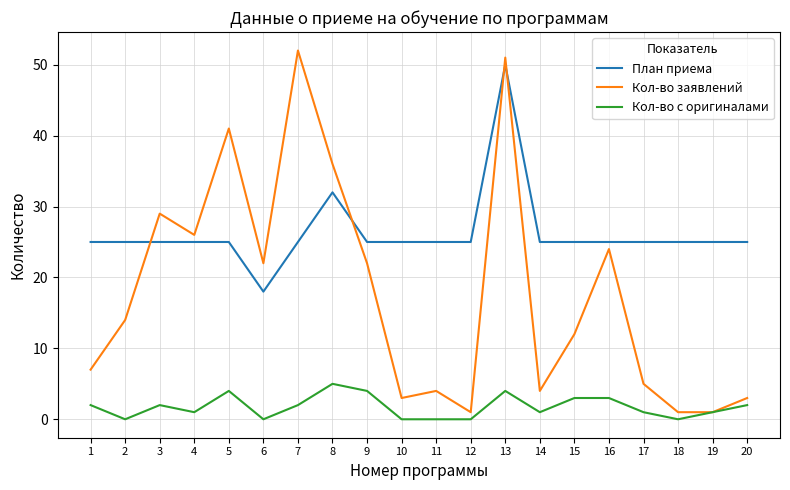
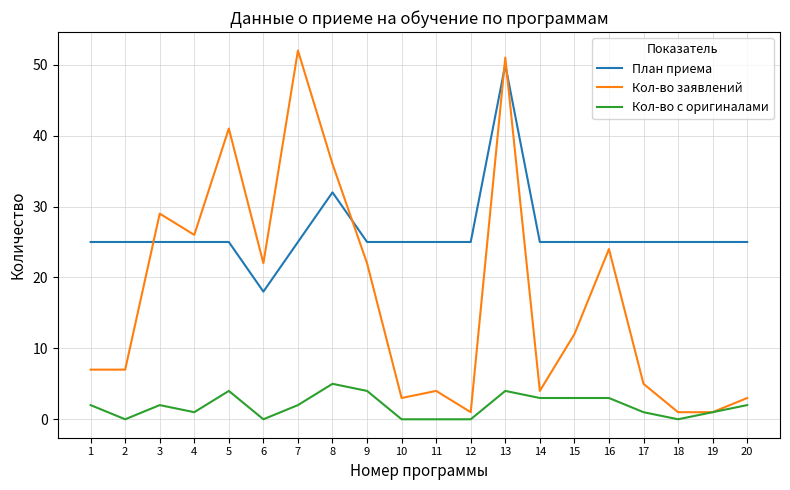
Кол-во заявлений, 2: 14 -> 7
Кол-во с оригиналами, 14: 1 -> 3
